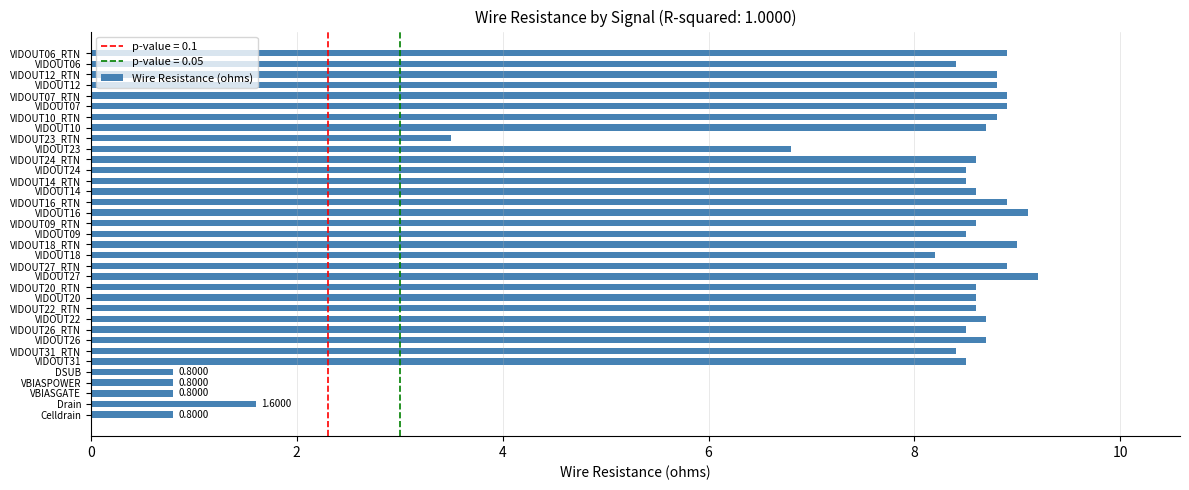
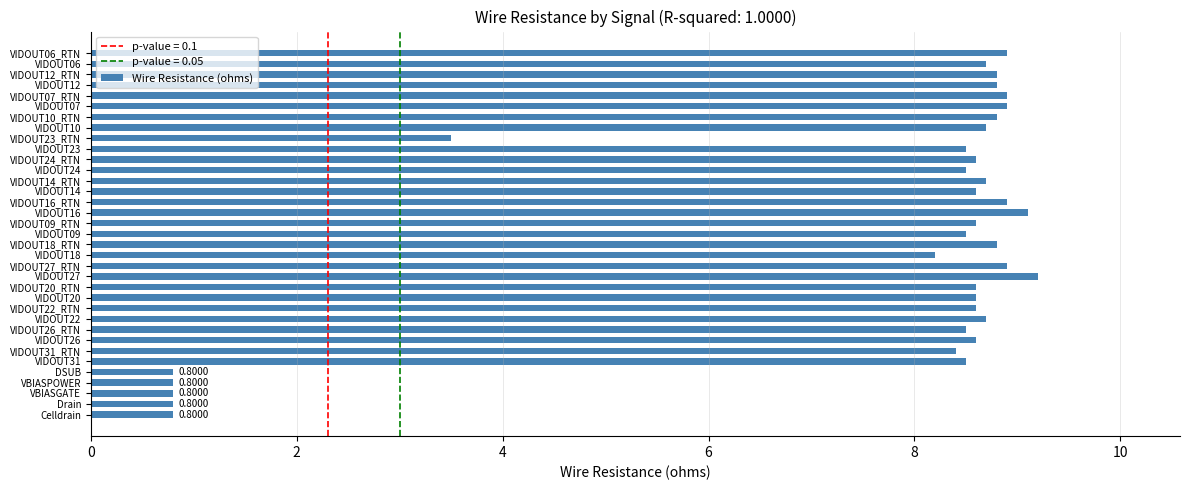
VIDOUT06: 8.4 -> 8.7
VIDOUT23: 6.8 -> 8.5
VIDOUT14_RTN: 8.5 -> 8.7
VIDOUT18_RTN: 9.0 -> 8.8
VIDOUT26: 8.7 -> 8.6
Drain: 1.6000 -> 0.8000
